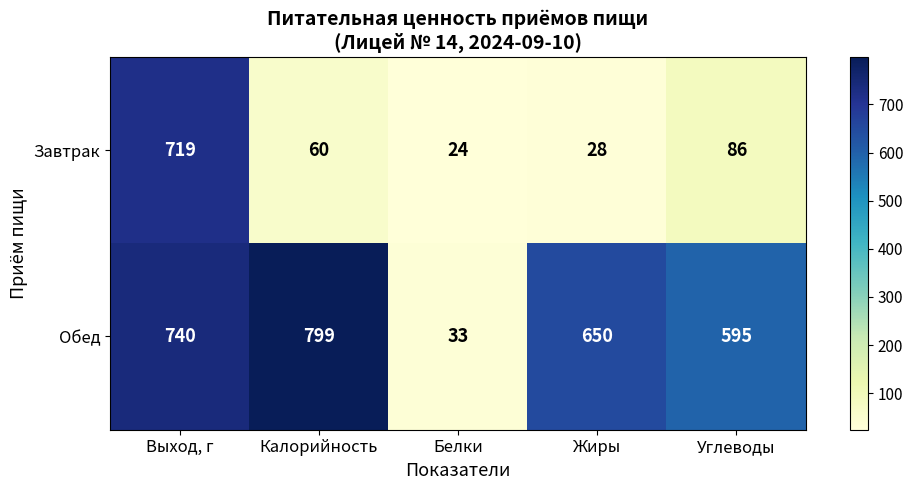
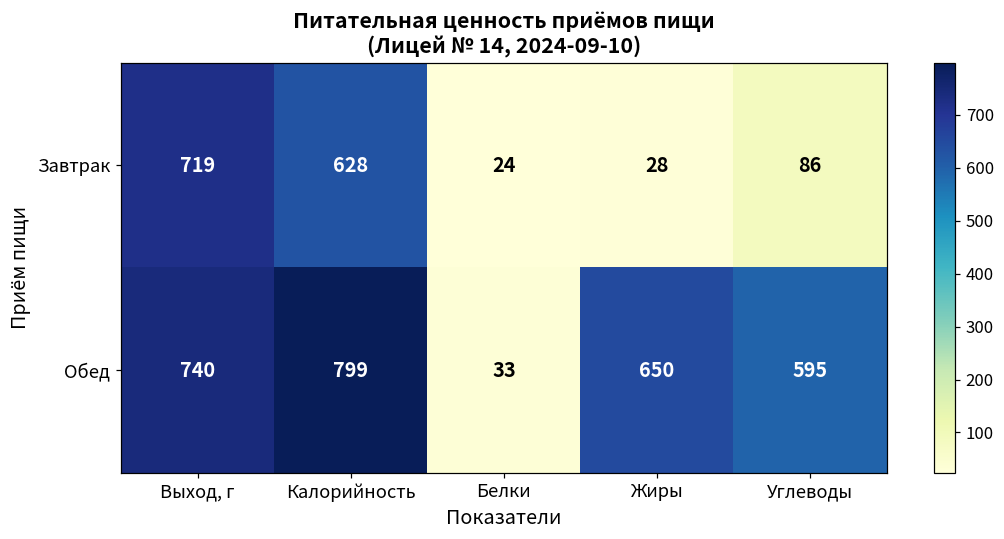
Завтрак, Калорийность: 60 -> 628
